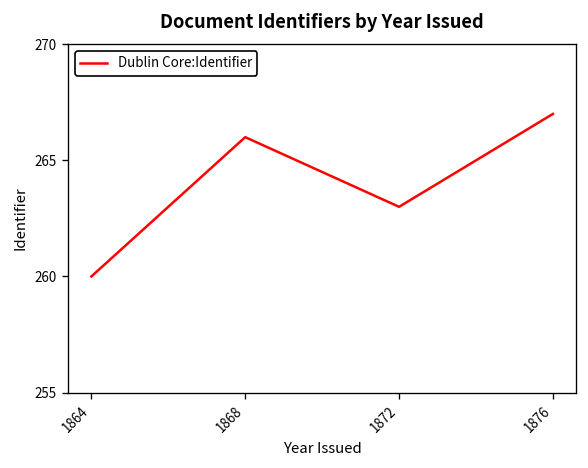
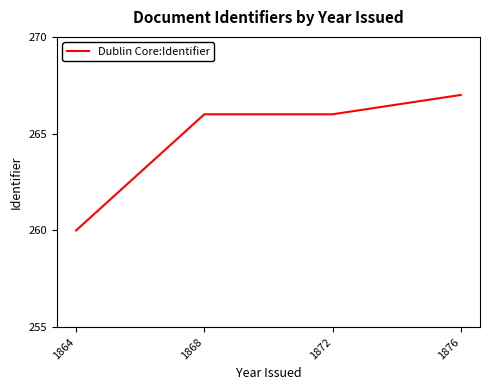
1872: 263 -> 266
